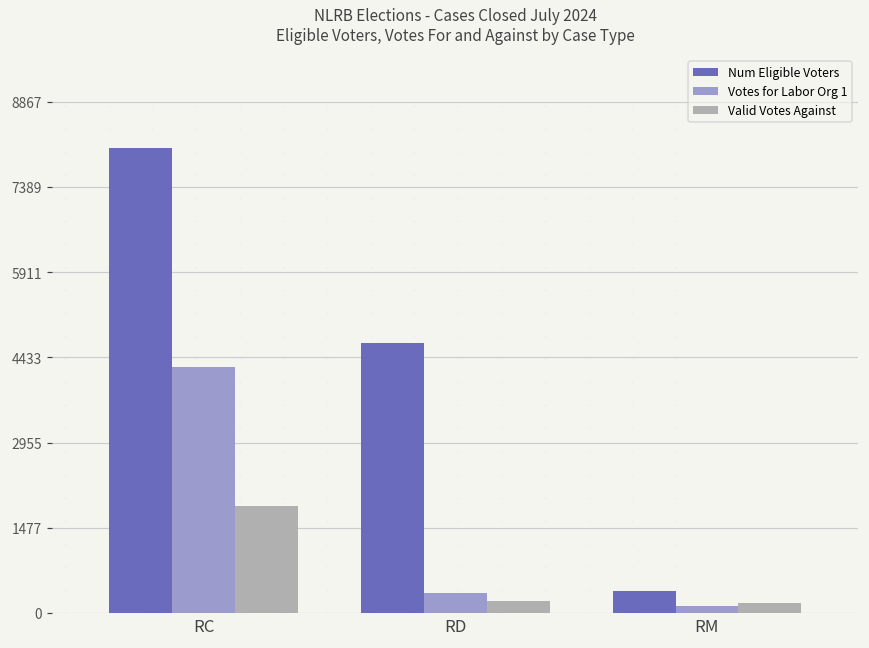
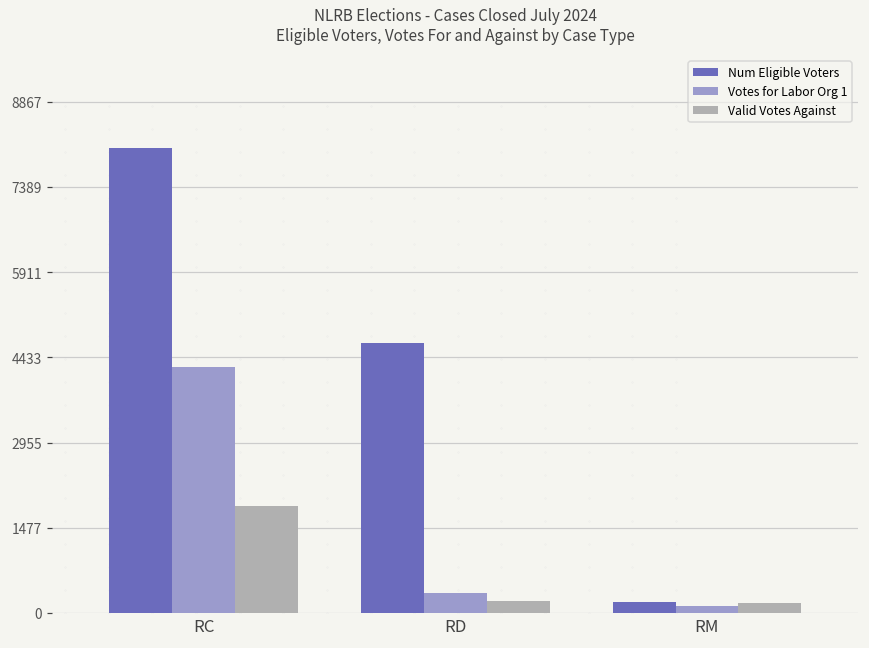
Num Eligible Voters, RM: 400 -> 200
